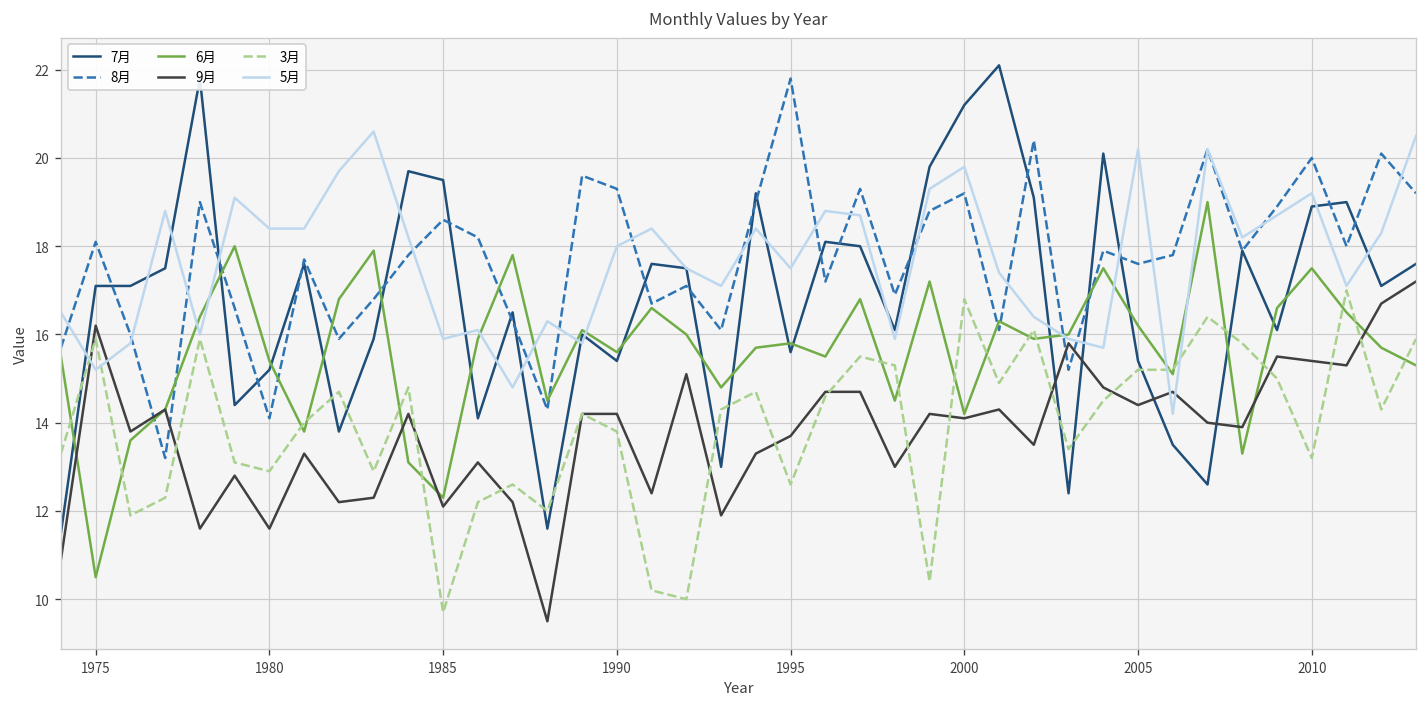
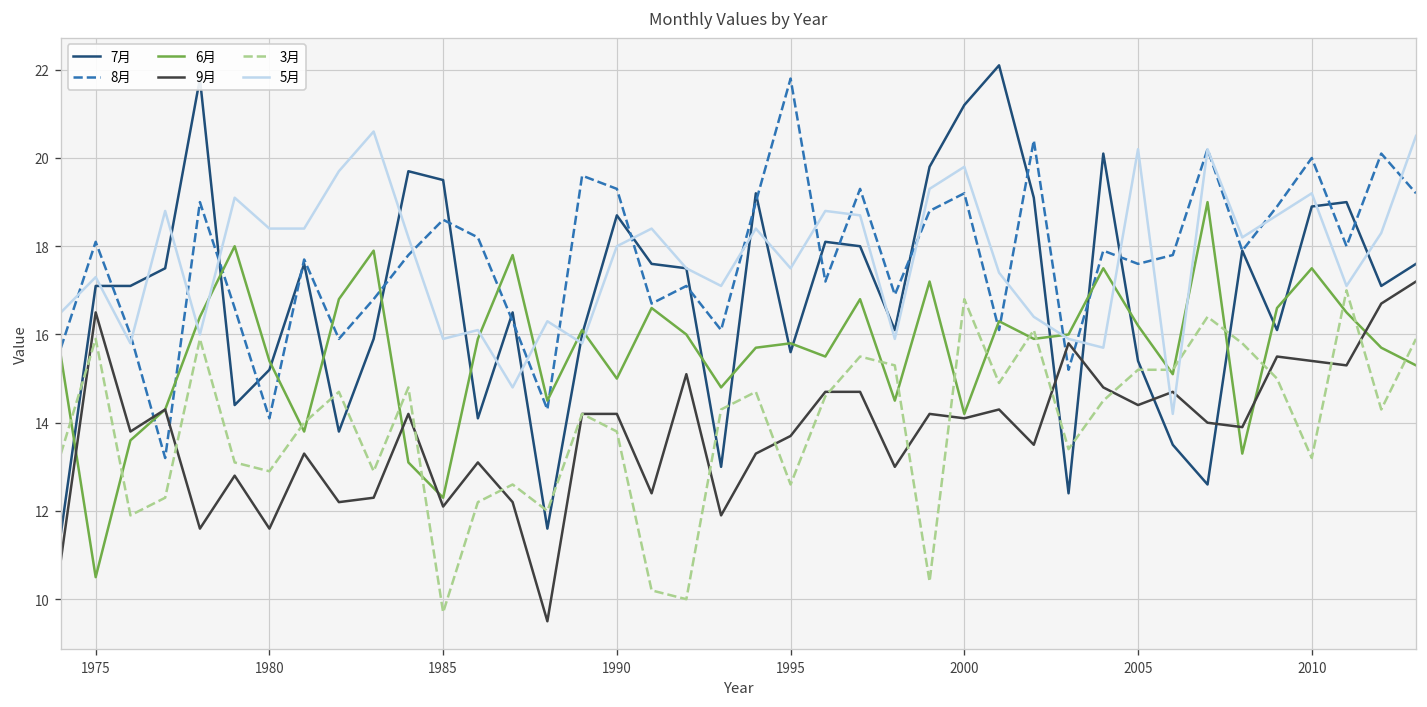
9月, 1975: 16.2 -> 16.5
5月, 1975: 15.2 -> 17.3
7月, 1990: 15.4 -> 18.7
6月, 1990: 15.6 -> 15.0
